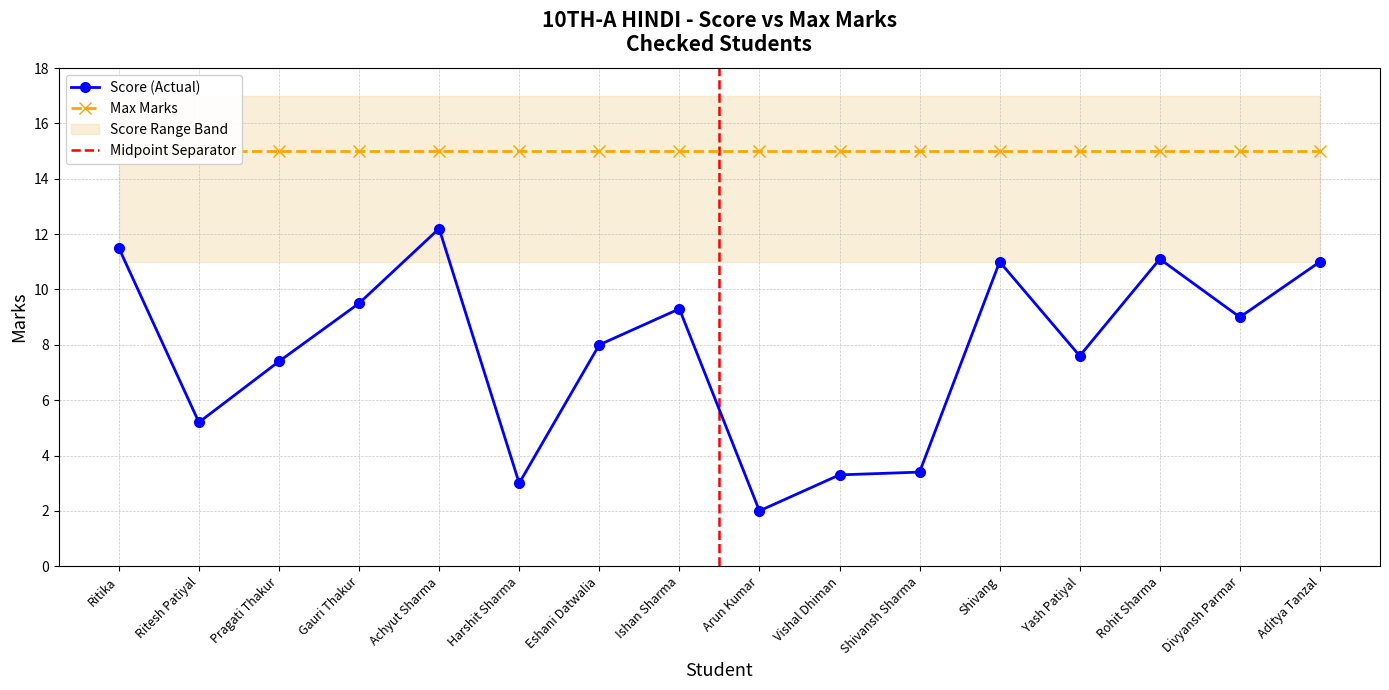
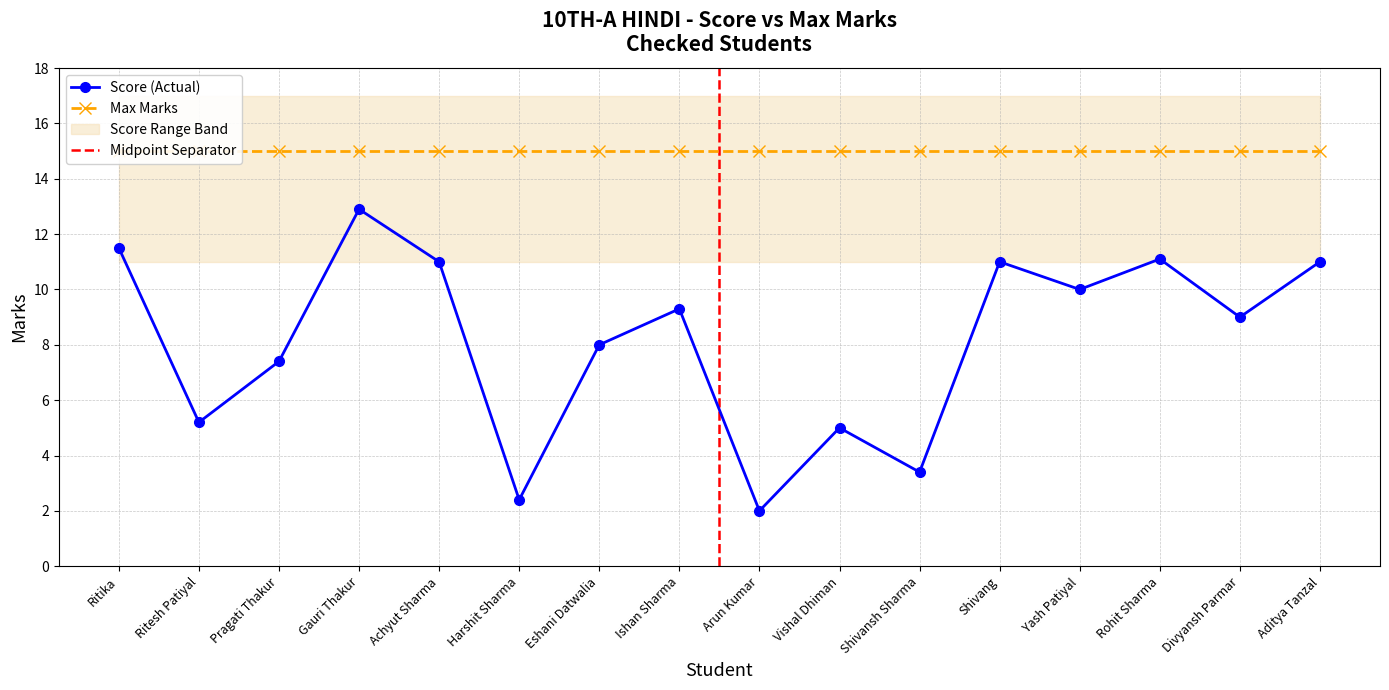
Score (Actual), Gauri Thakur: 9.5 -> 12.9
Score (Actual), Achyut Sharma: 12.2 -> 11.0
Score (Actual), Harshit Sharma: 3.0 -> 2.4
Score (Actual), Vishal Dhiman: 3.3 -> 5.0
Score (Actual), Yash Patiyal: 7.6 -> 10.0
